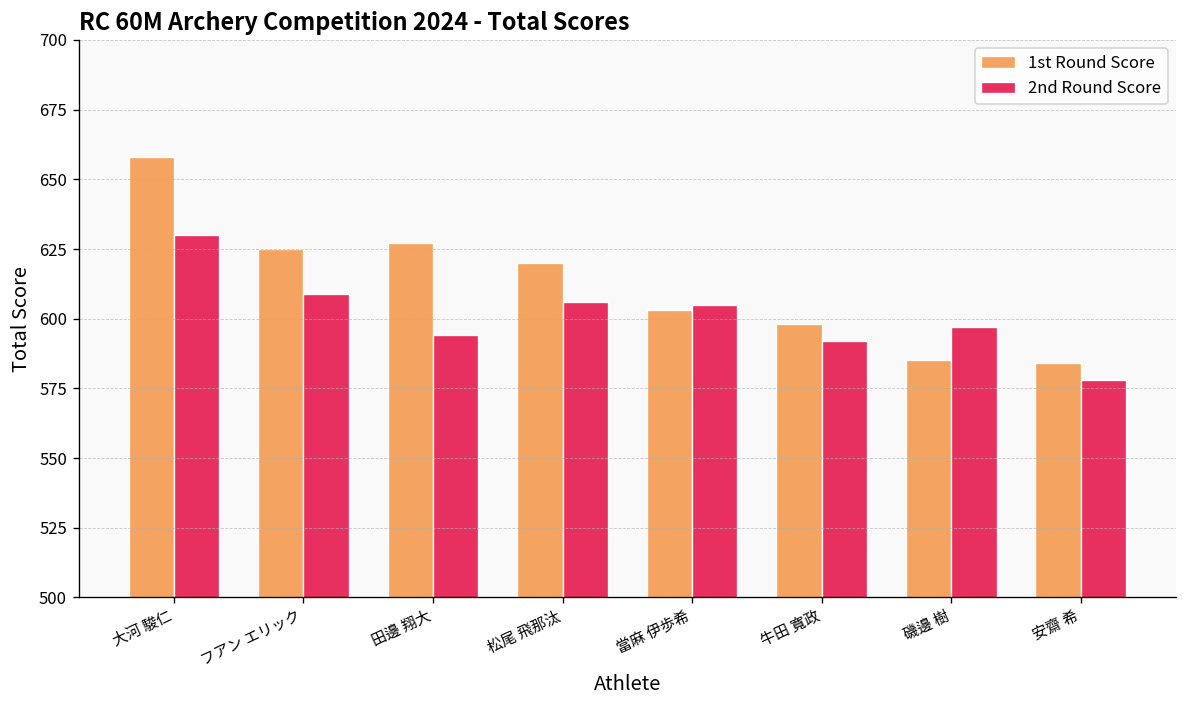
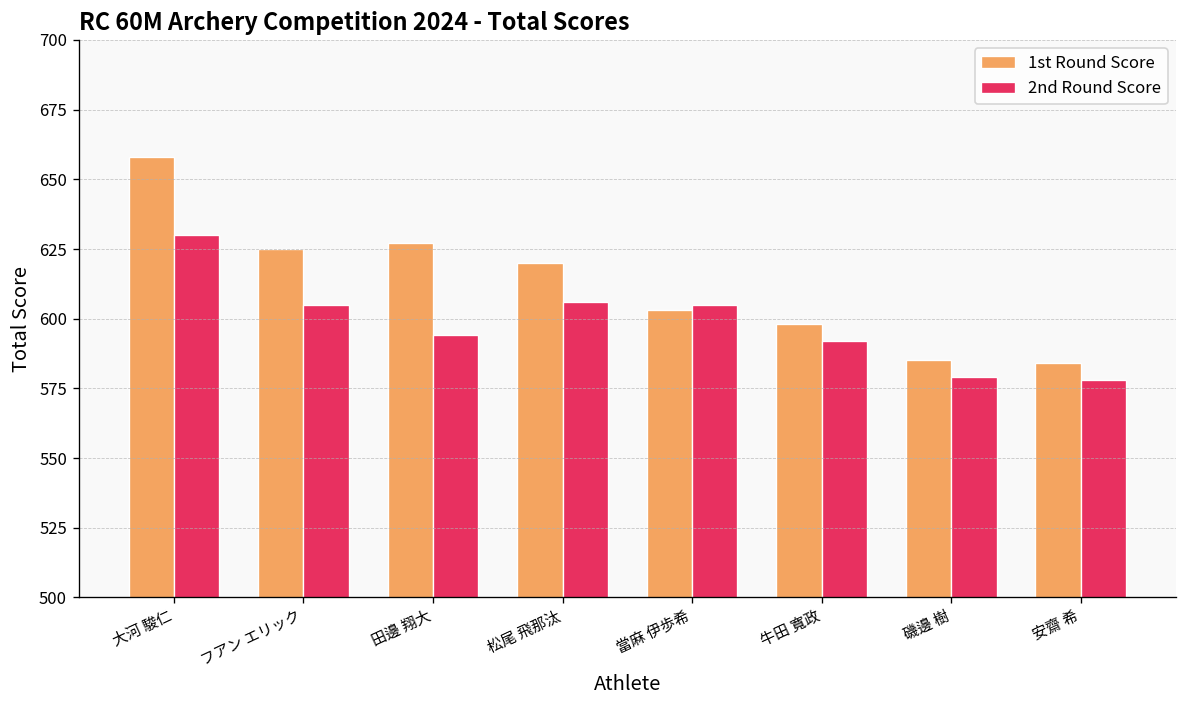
2nd Round Score, フアン エリック: 609 -> 605
2nd Round Score, 磯邊 樹: 597 -> 579
